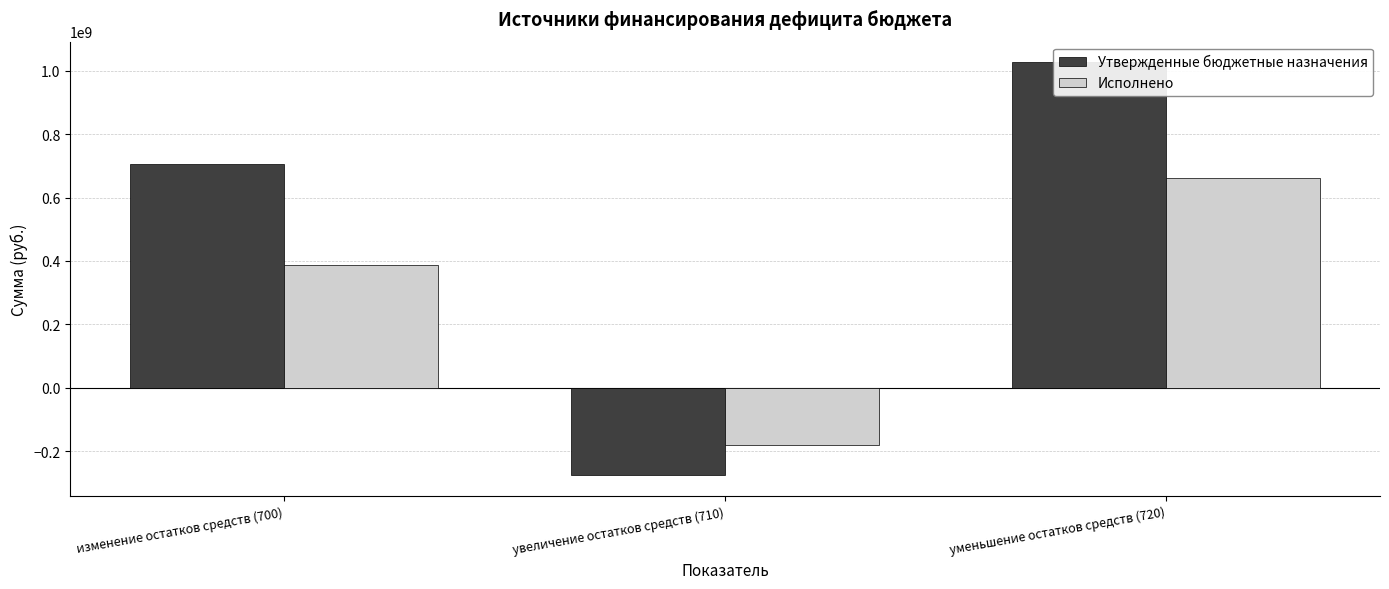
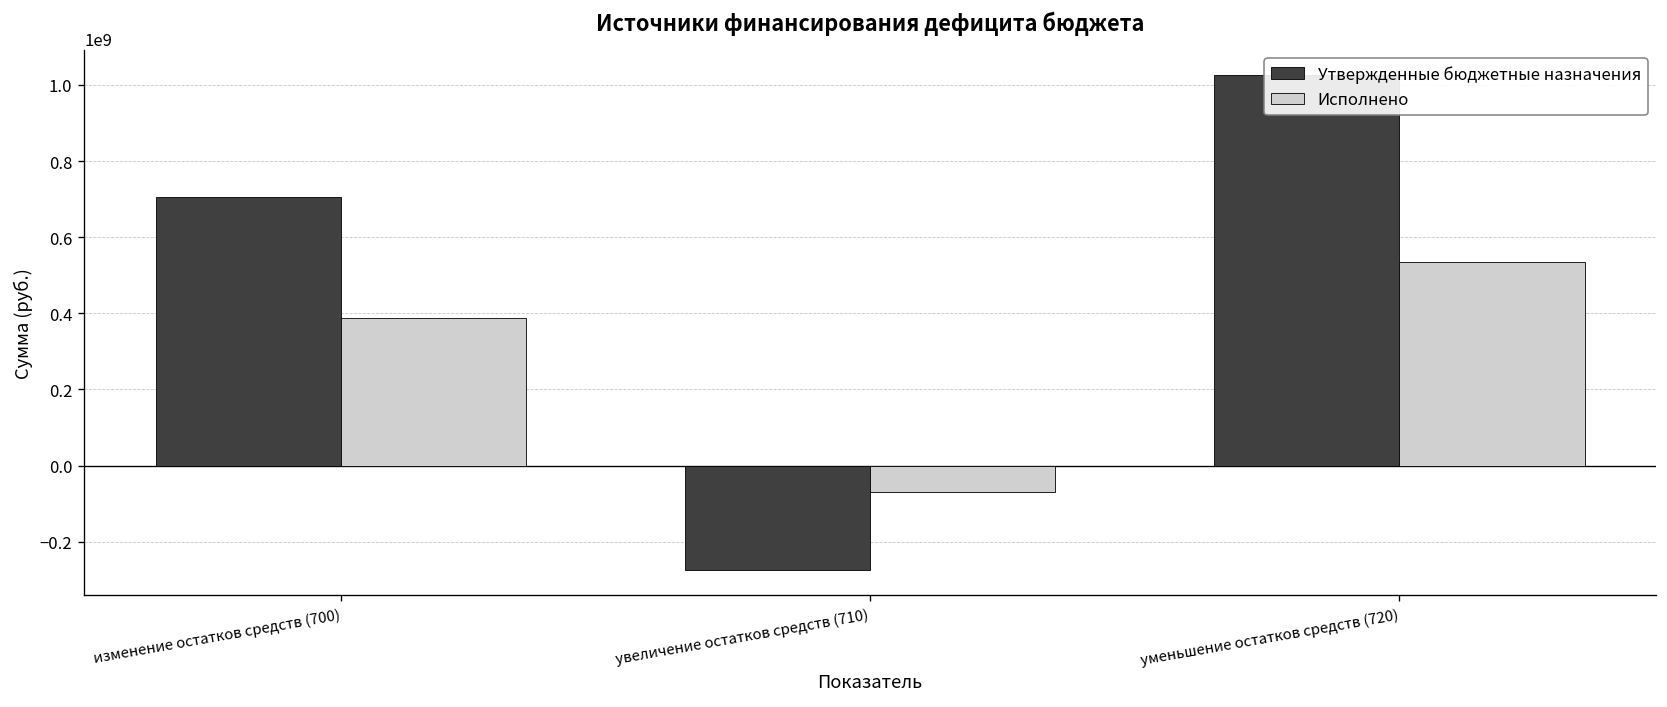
Исполнено, увеличение остатков средств (710): -180000000 -> -70000000
Исполнено, уменьшение остатков средств (720): 660000000 -> 540000000
